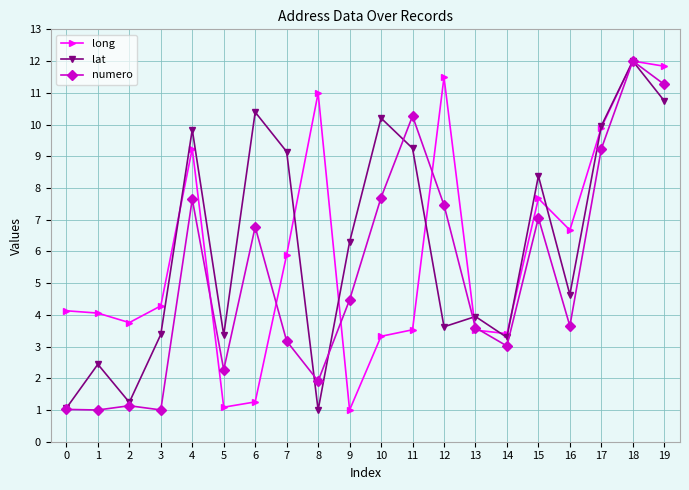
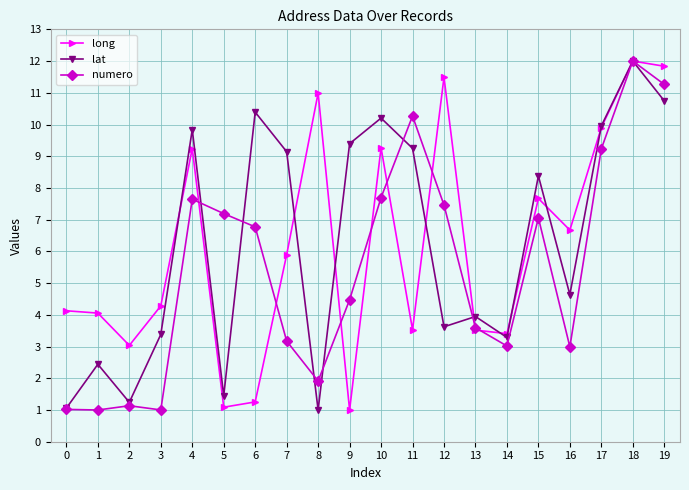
long, 2: 3.8 -> 3.0
lat, 5: 3.4 -> 1.4
numero, 5: 2.3 -> 7.2
lat, 9: 6.3 -> 9.4
long, 10: 3.3 -> 9.3
numero, 16: 3.6 -> 3.0
